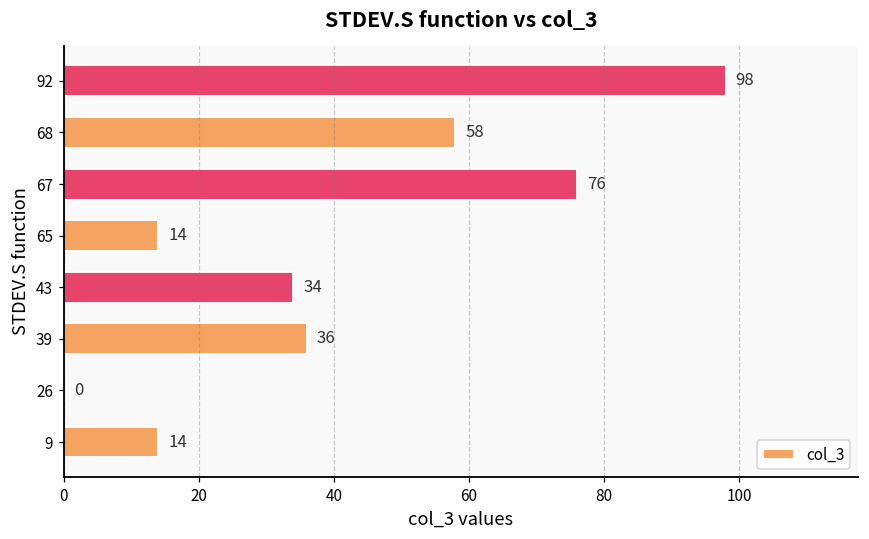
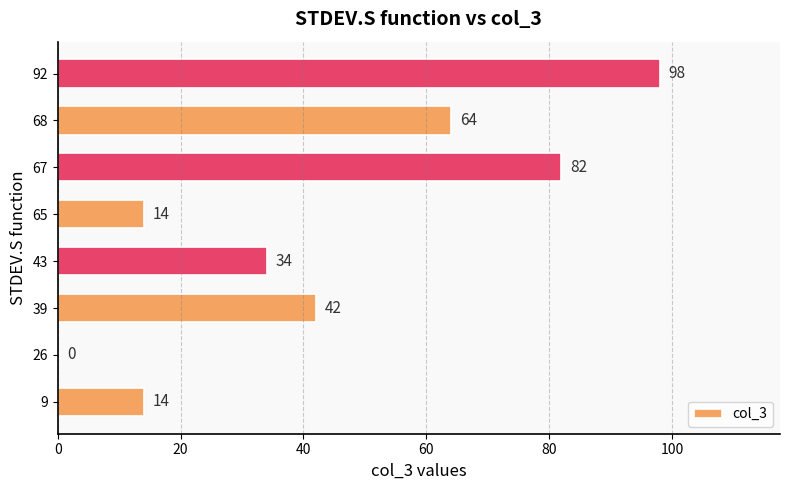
68: 58 -> 64
67: 76 -> 82
39: 36 -> 42
